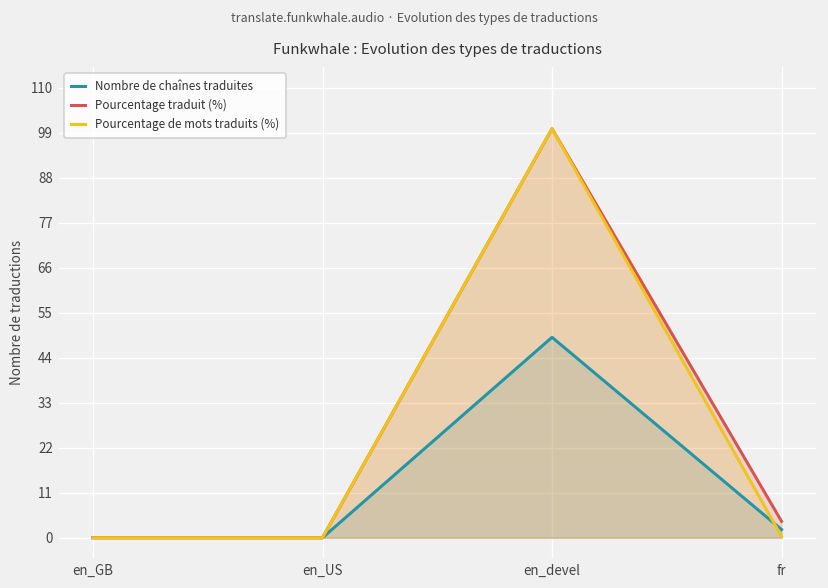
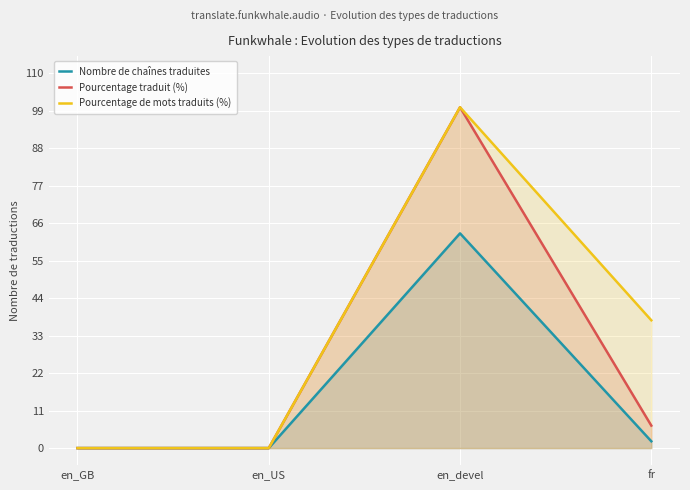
Nombre de chaînes traduites, en_devel: 49 -> 63
Pourcentage traduit (%), fr: 4 -> 7
Pourcentage de mots traduits (%), fr: 0 -> 38
